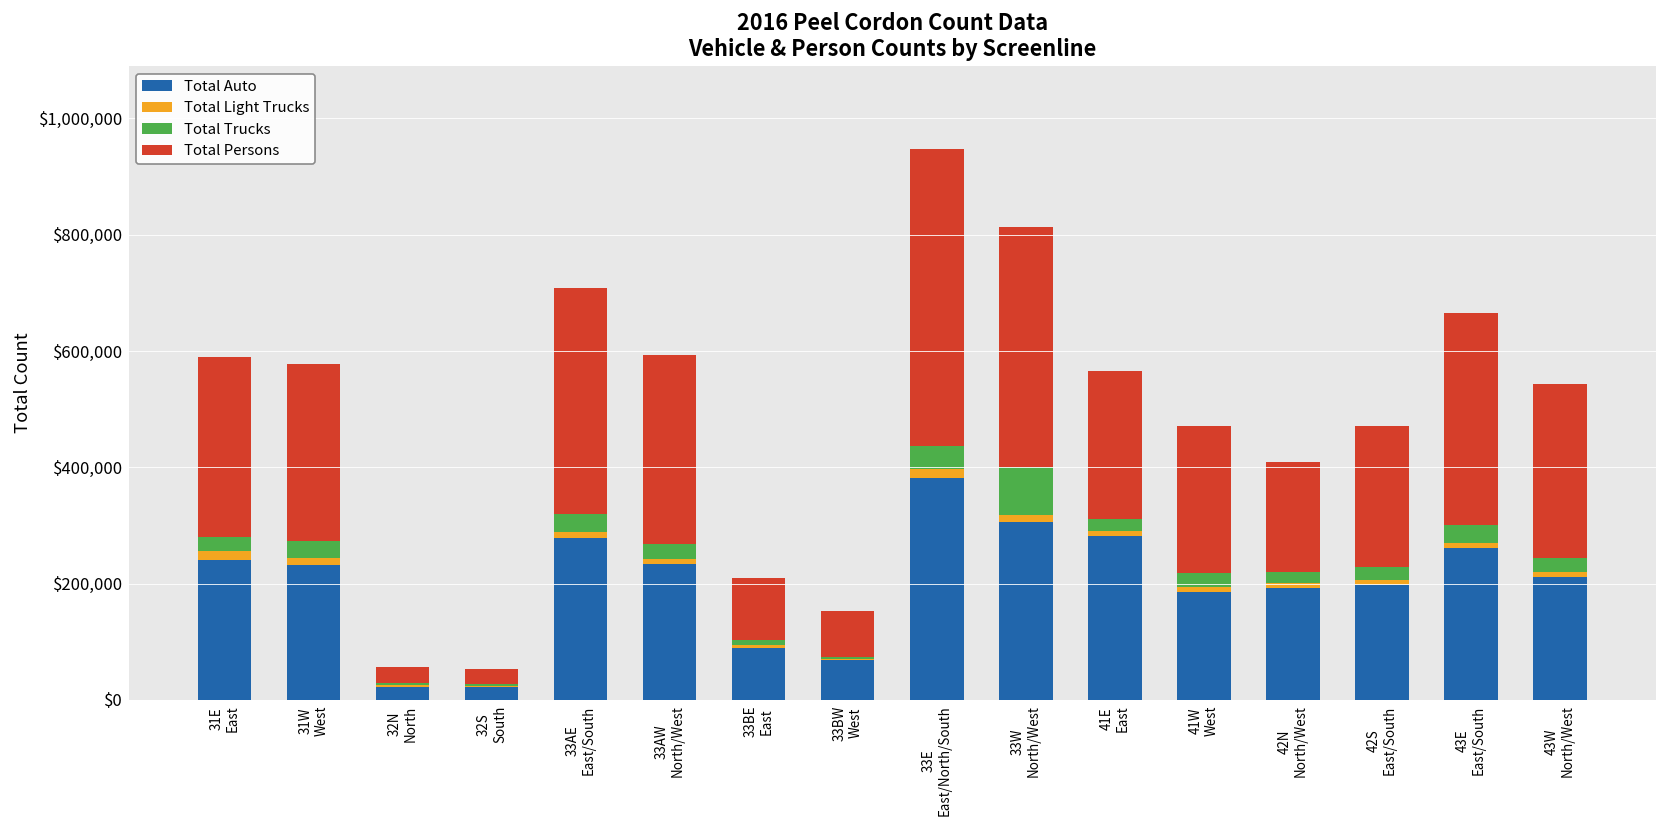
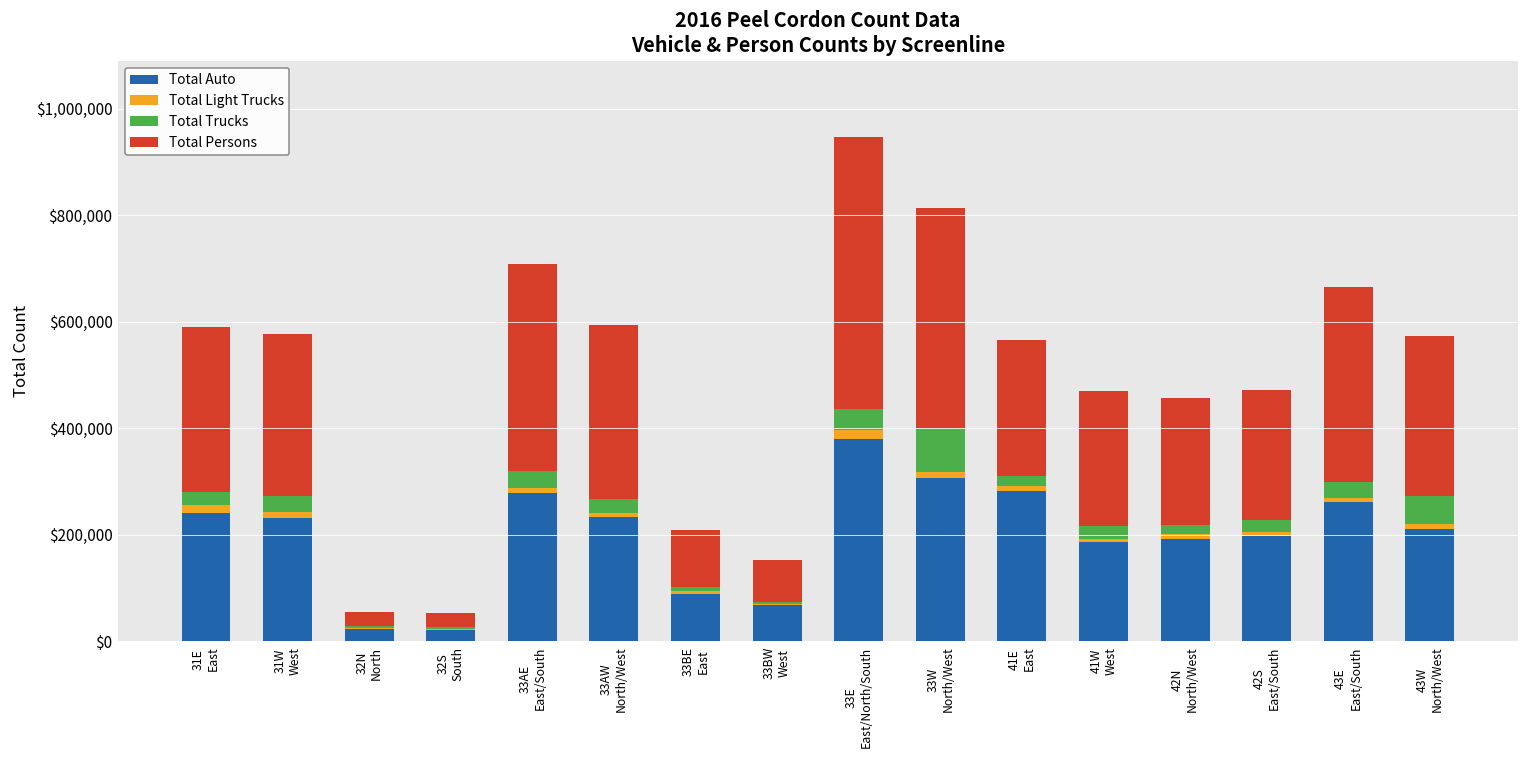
Total Persons, 42N North/West: $190,000 -> $240,000
Total Trucks, 43W North/West: $20,000 -> $50,000
